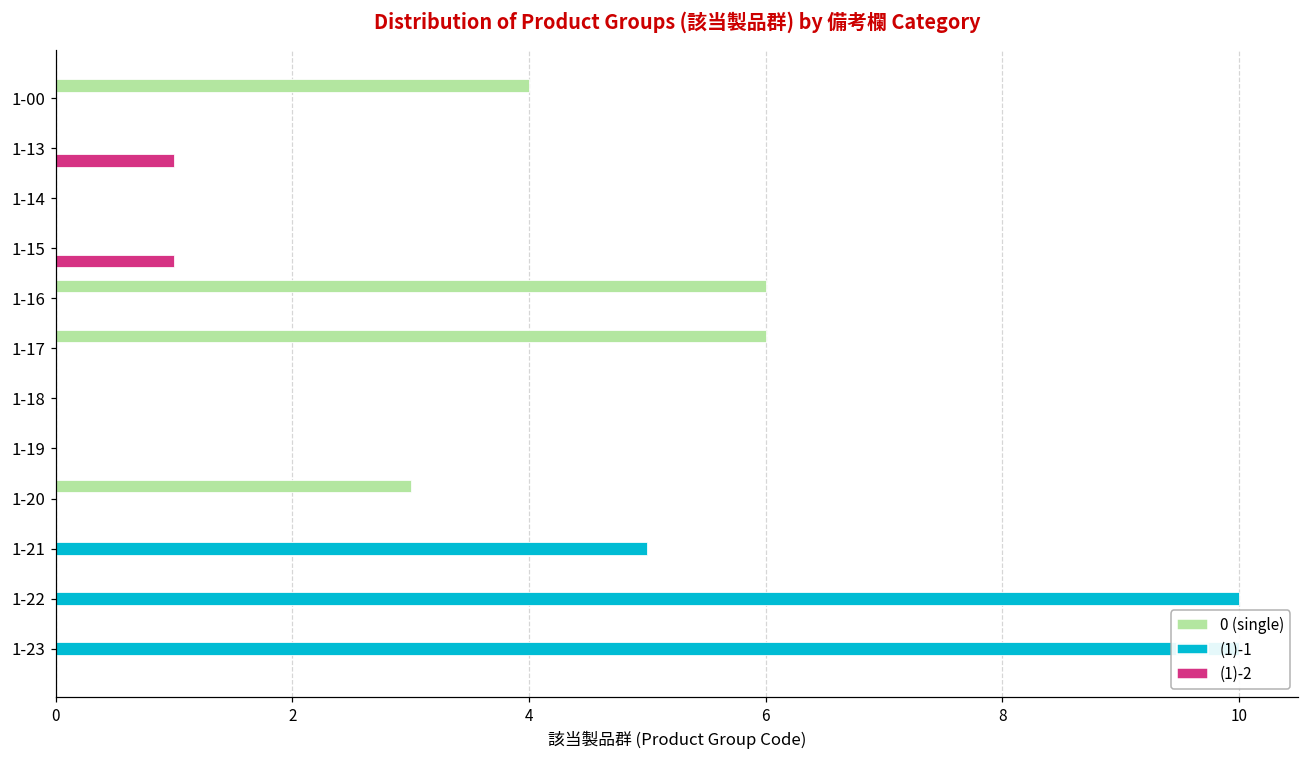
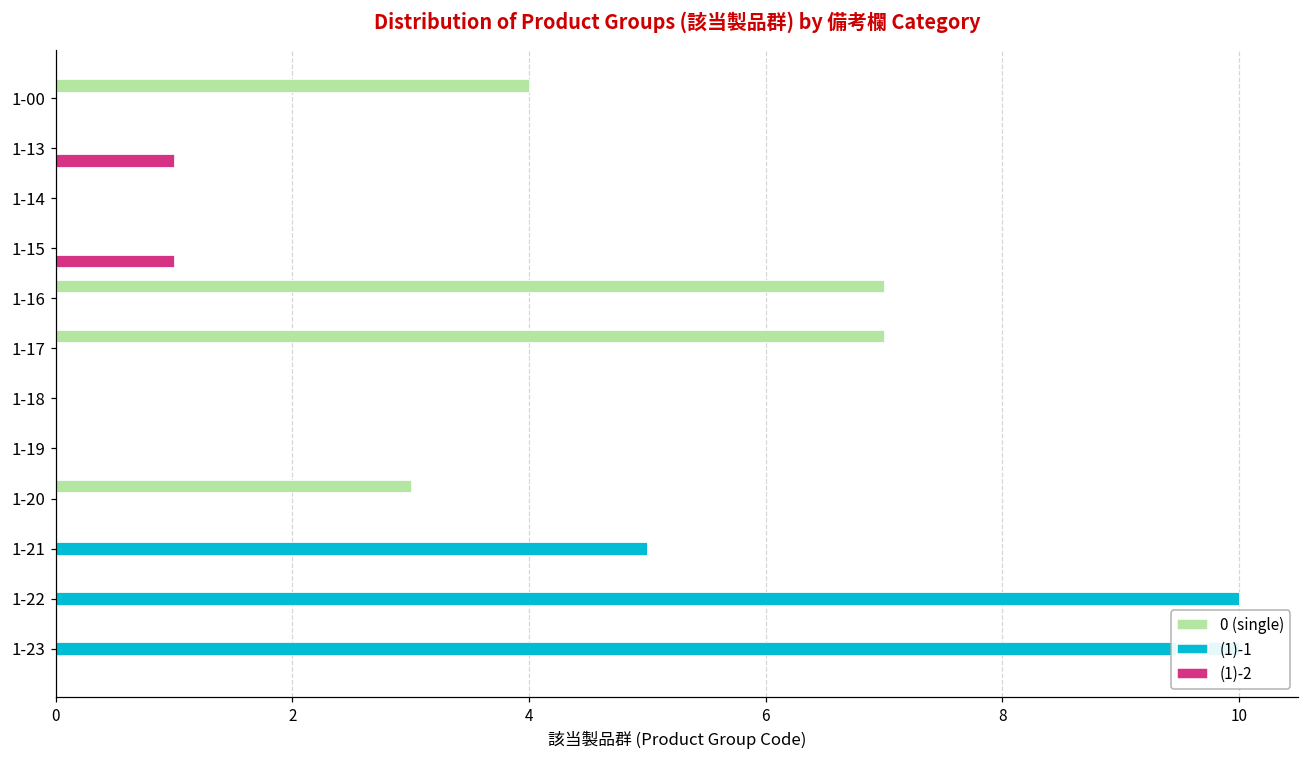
0 (single), 1-16: 6 -> 7
0 (single), 1-17: 6 -> 7
